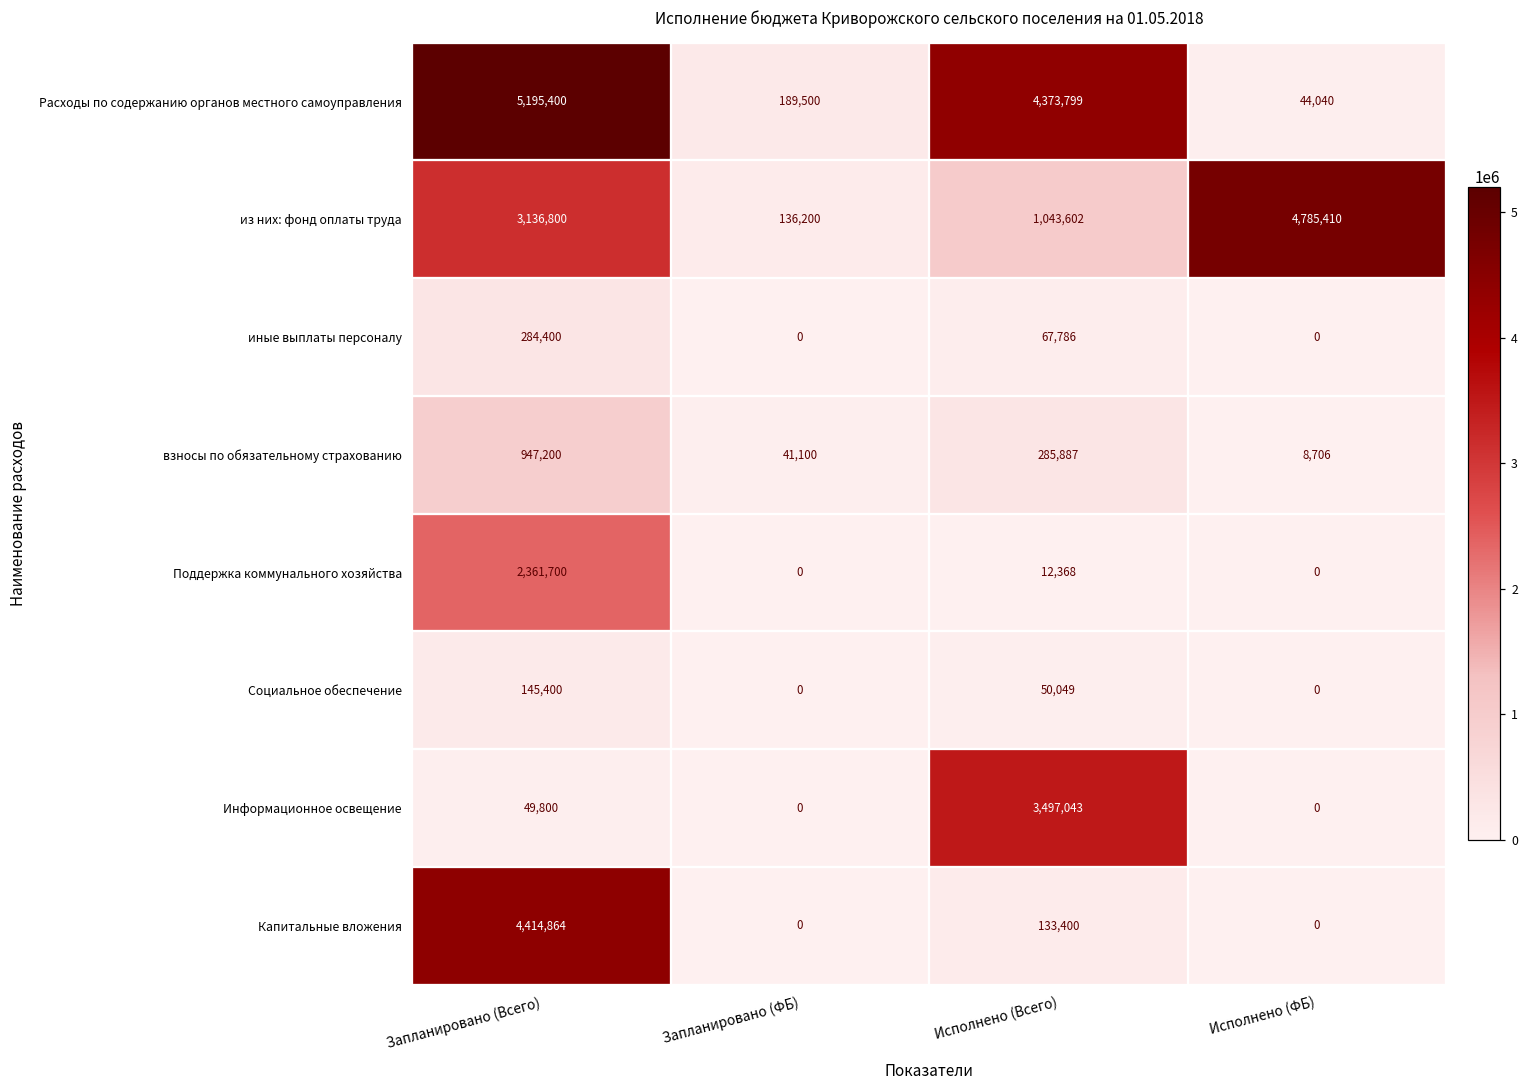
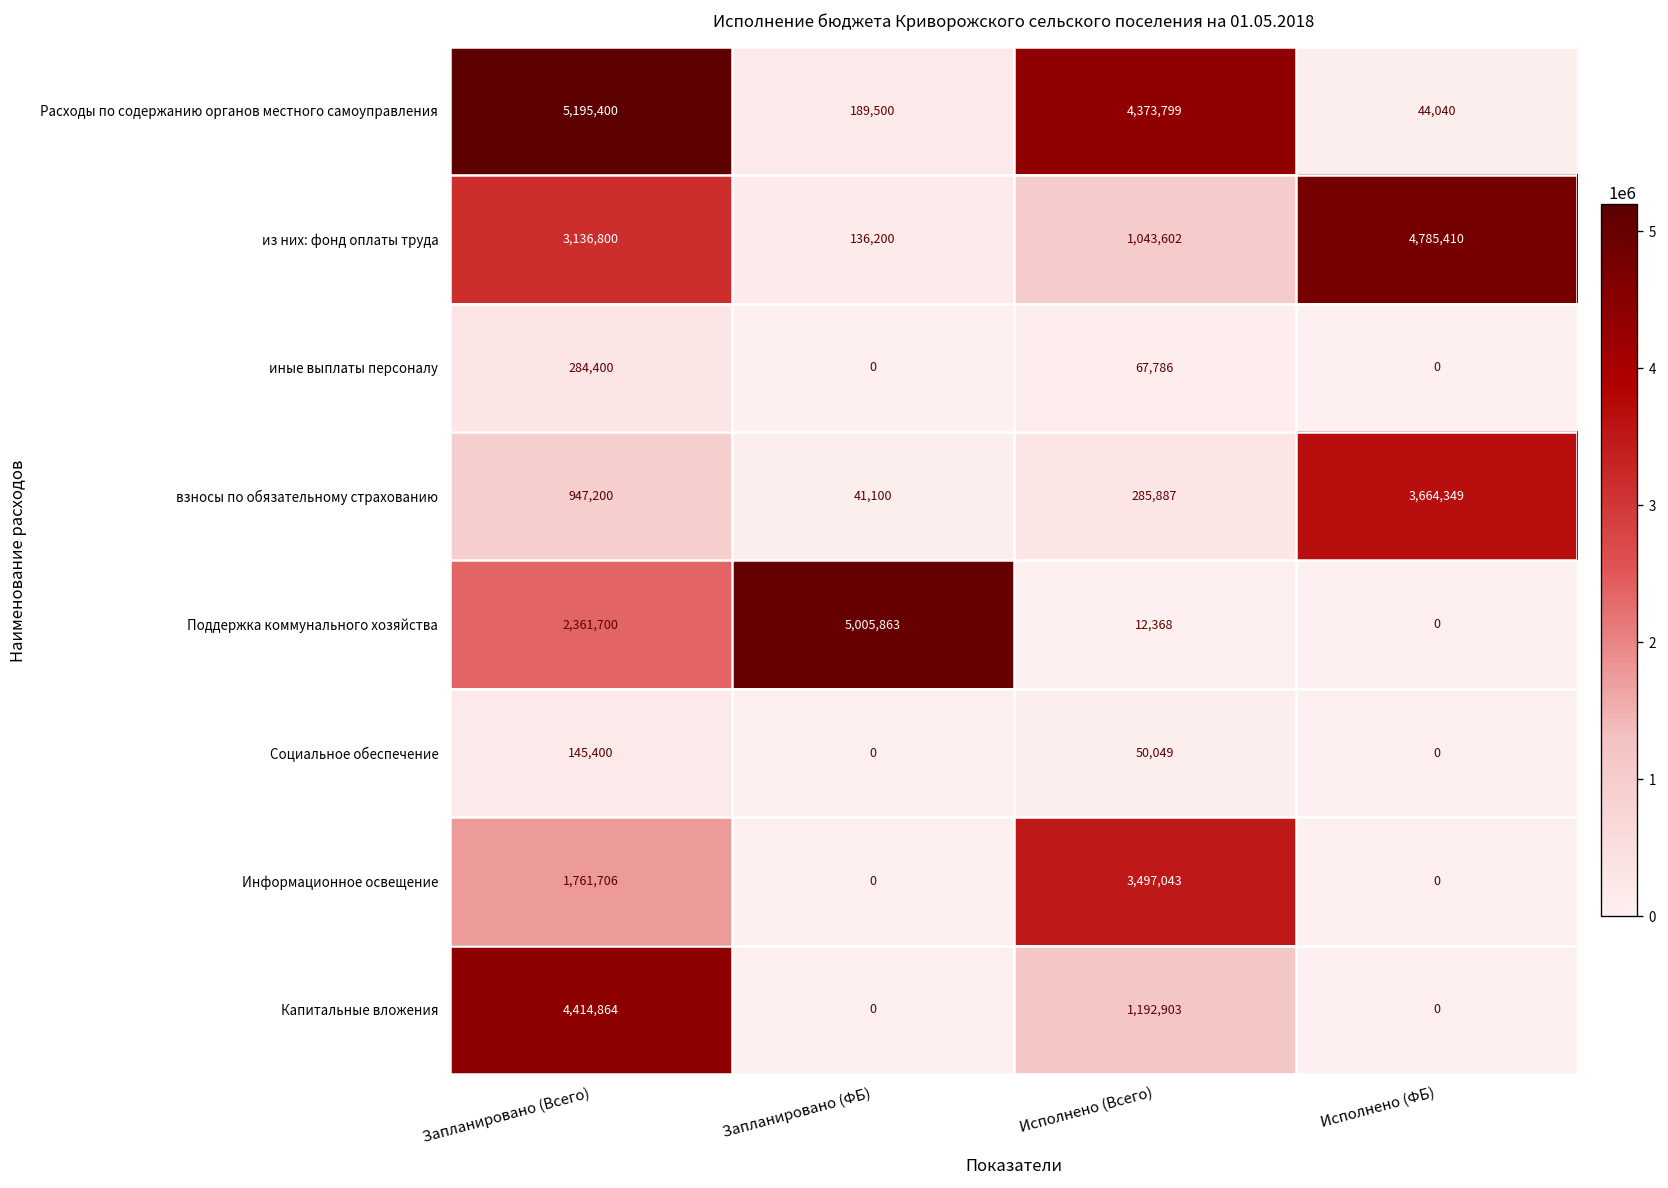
взносы по обязательному страхованию, Исполнено (ФБ): 8,706 -> 3,664,349
Поддержка коммунального хозяйства, Запланировано (ФБ): 0 -> 5,005,863
Информационное освещение, Запланировано (Всего): 49,800 -> 1,761,706
Капитальные вложения, Исполнено (Всего): 133,400 -> 1,192,903
